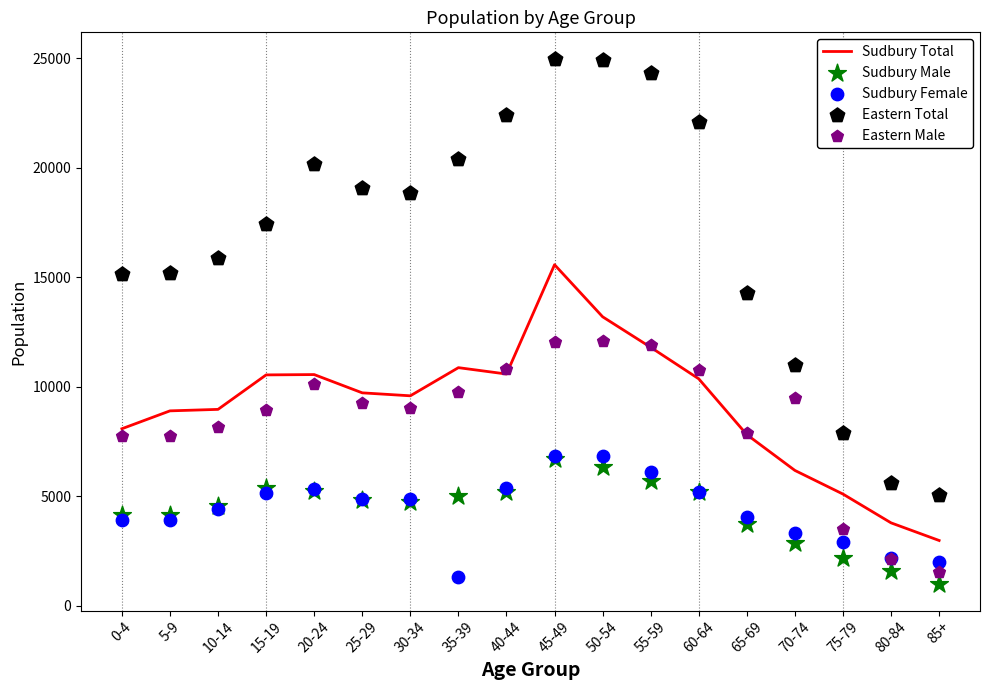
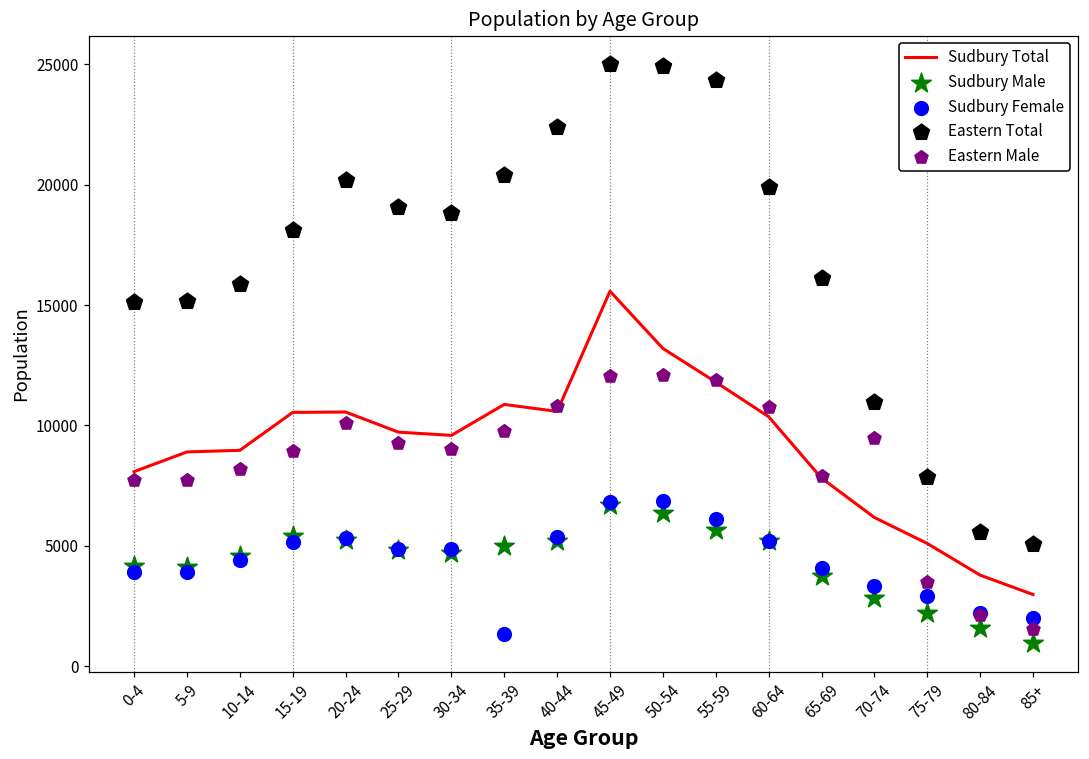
Eastern Total, 15-19: 17400 -> 18100
Eastern Total, 60-64: 22100 -> 19900
Eastern Total, 65-69: 14300 -> 16100
